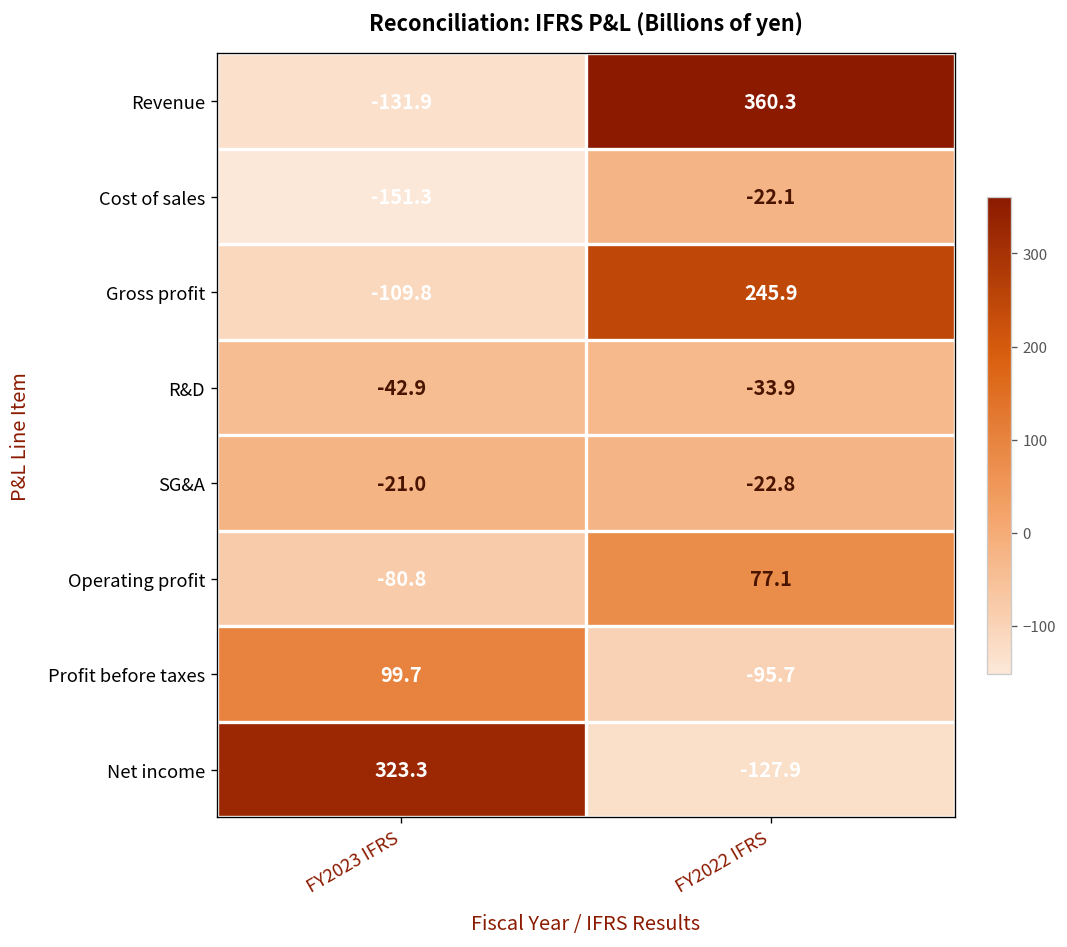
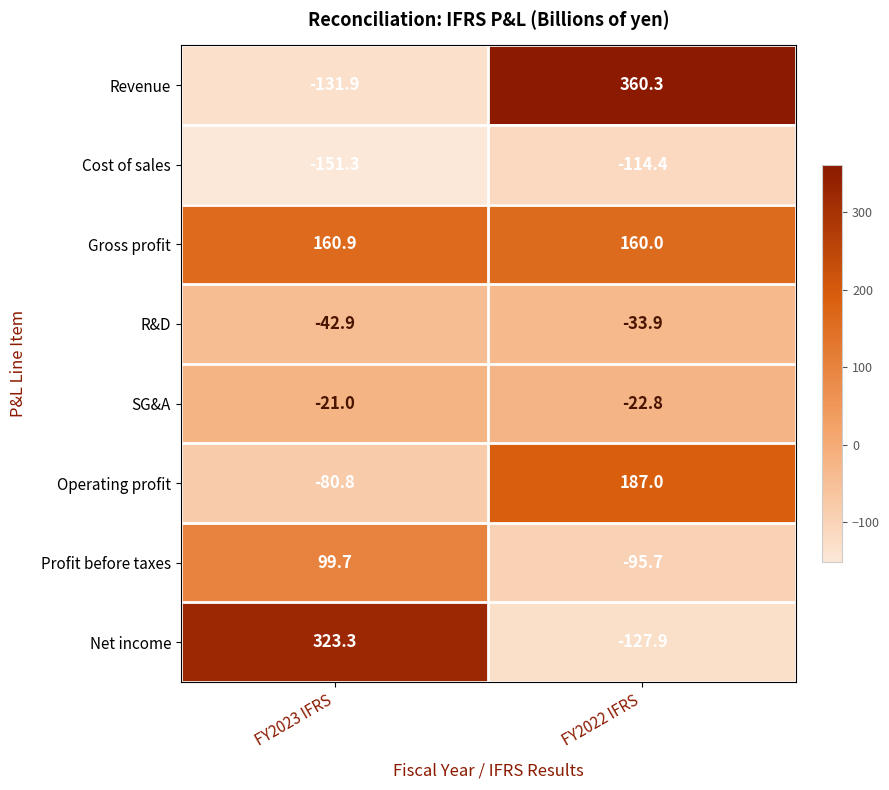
Cost of sales, FY2022 IFRS: -22.1 -> -114.4
Gross profit, FY2023 IFRS: -109.8 -> 160.9
Gross profit, FY2022 IFRS: 245.9 -> 160.0
Operating profit, FY2022 IFRS: 77.1 -> 187.0
